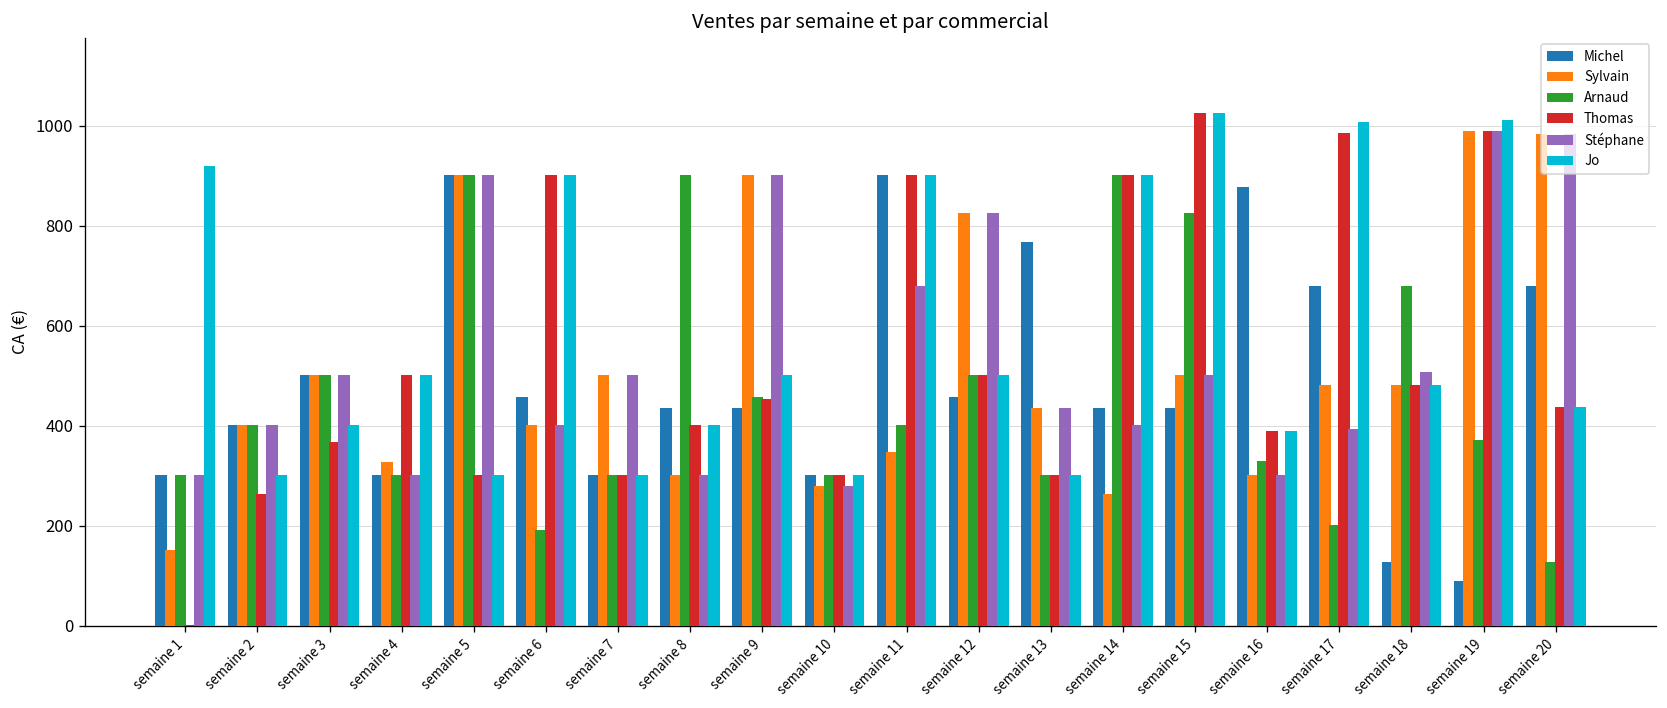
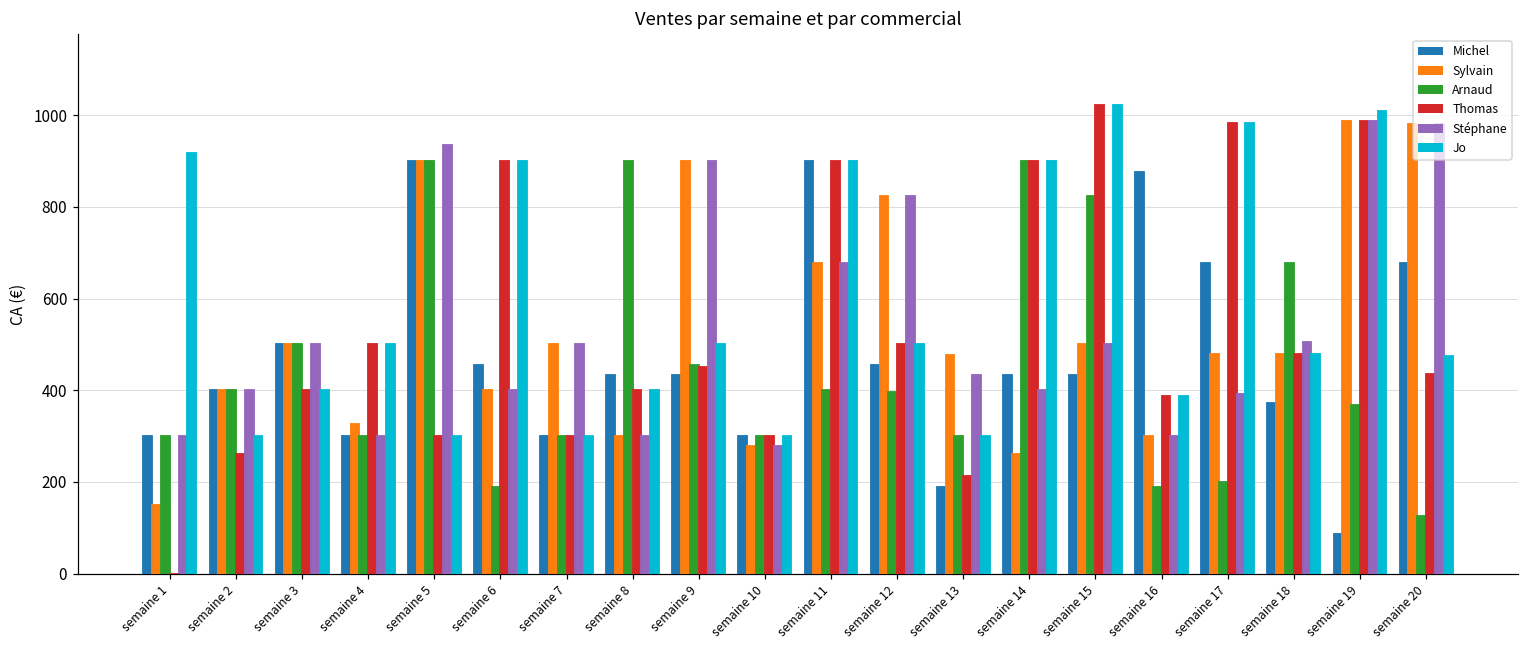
Thomas, semaine 3: 370 -> 400
Stéphane, semaine 5: 900 -> 940
Sylvain, semaine 11: 350 -> 680
Arnaud, semaine 12: 500 -> 400
Michel, semaine 13: 770 -> 190
Sylvain, semaine 13: 430 -> 480
Thomas, semaine 13: 300 -> 210
Arnaud, semaine 16: 330 -> 190
Jo, semaine 17: 1010 -> 980
Michel, semaine 18: 130 -> 370
Jo, semaine 20: 440 -> 470
